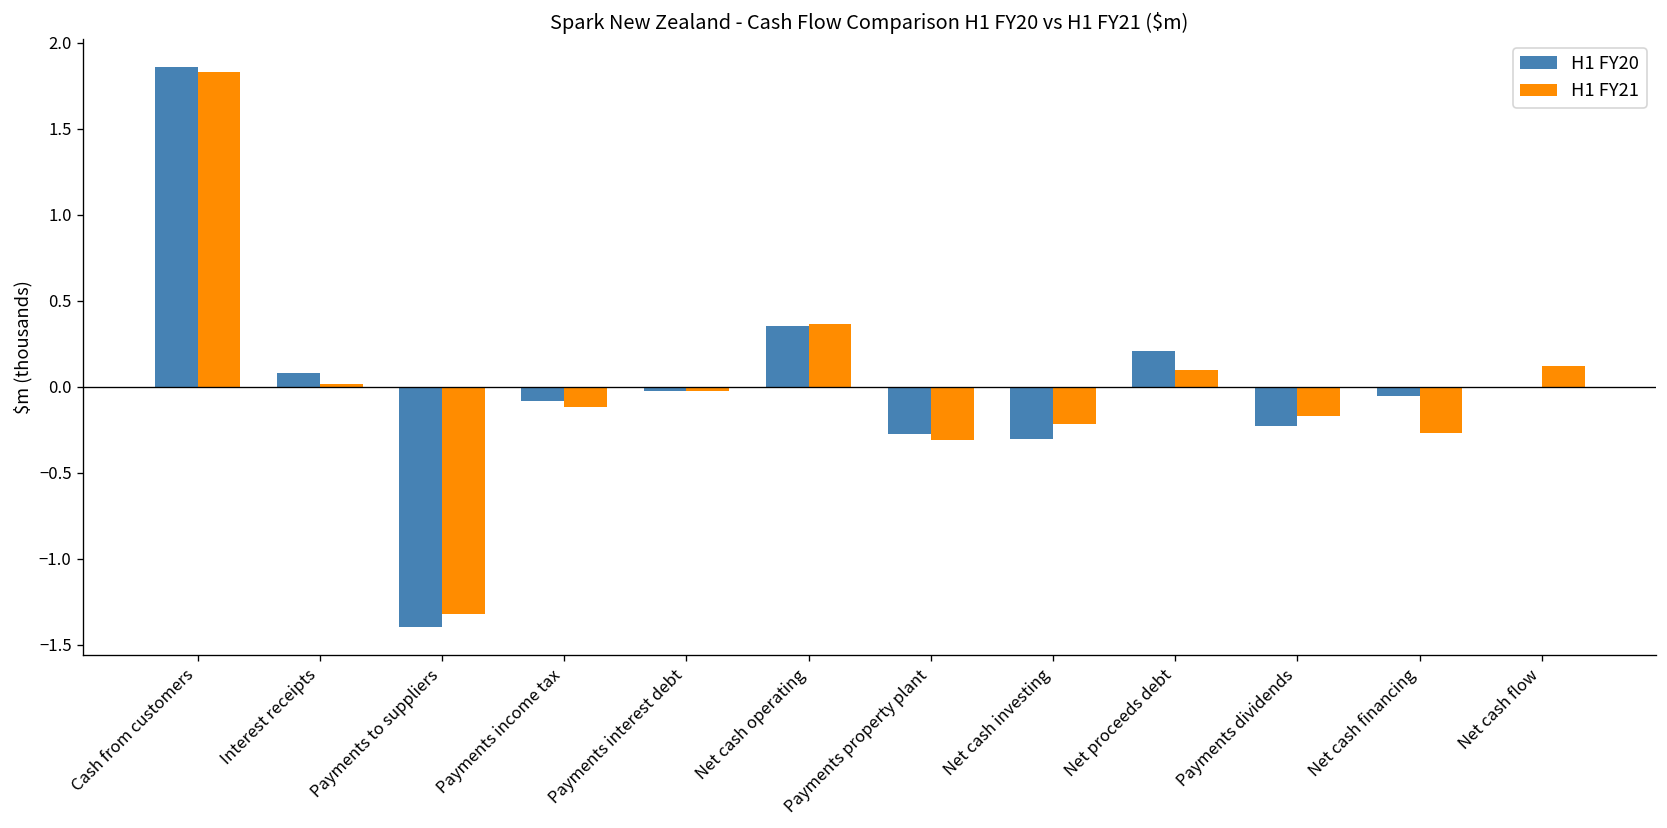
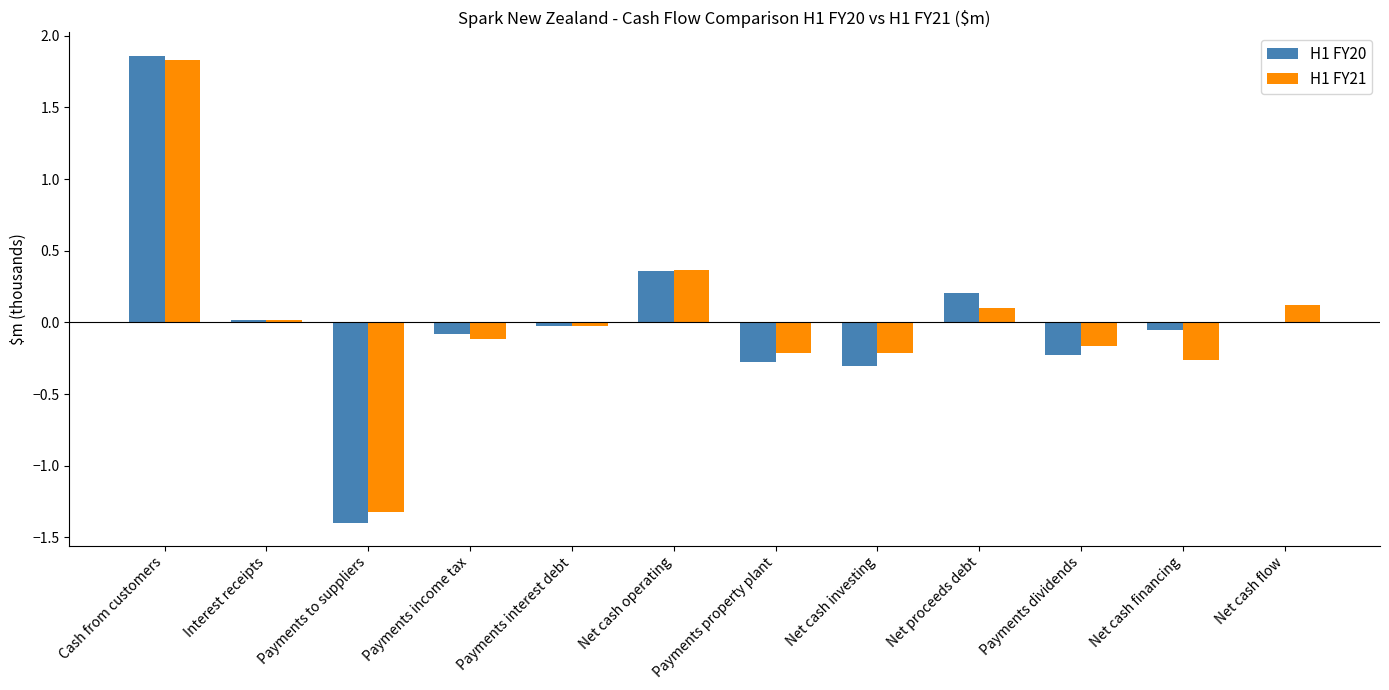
H1 FY20, Interest receipts: 0.08 -> 0.02
H1 FY21, Payments property plant: -0.31 -> -0.21
